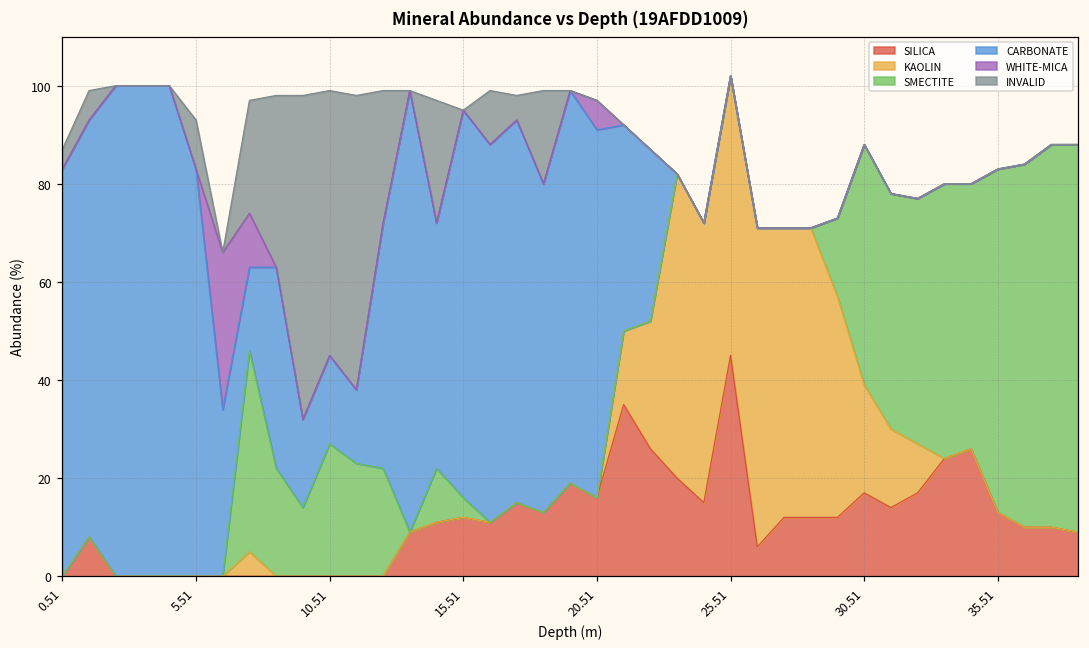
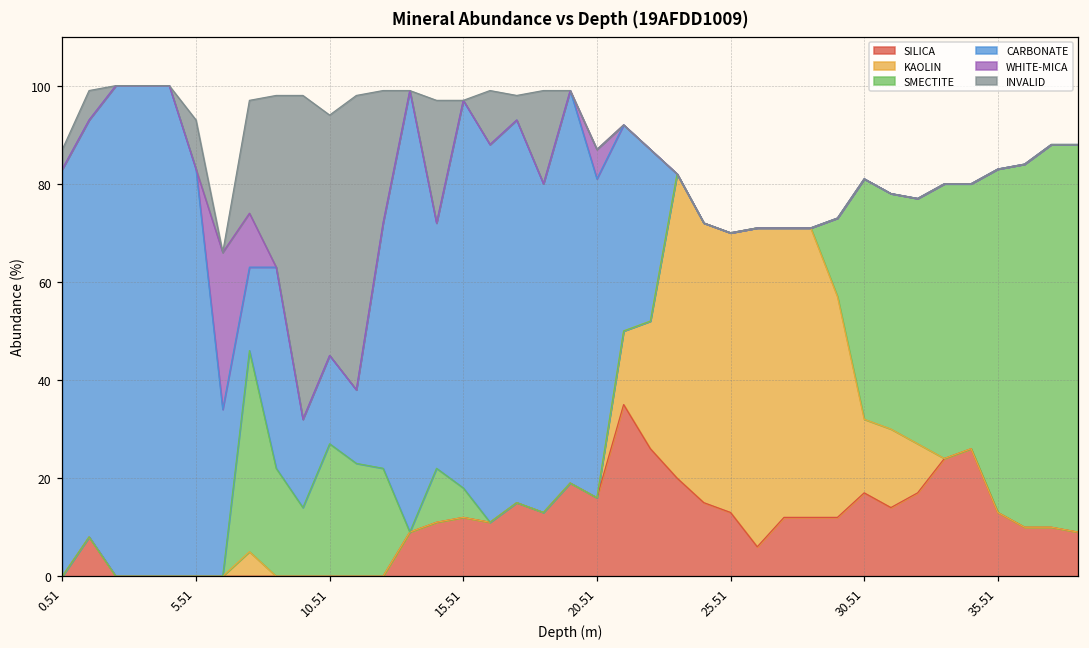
INVALID, 10.51: 54 -> 49
SMECTITE, 15.51: 4 -> 6
CARBONATE, 20.51: 75 -> 65
SILICA, 25.51: 45 -> 13
KAOLIN, 30.51: 22 -> 15
